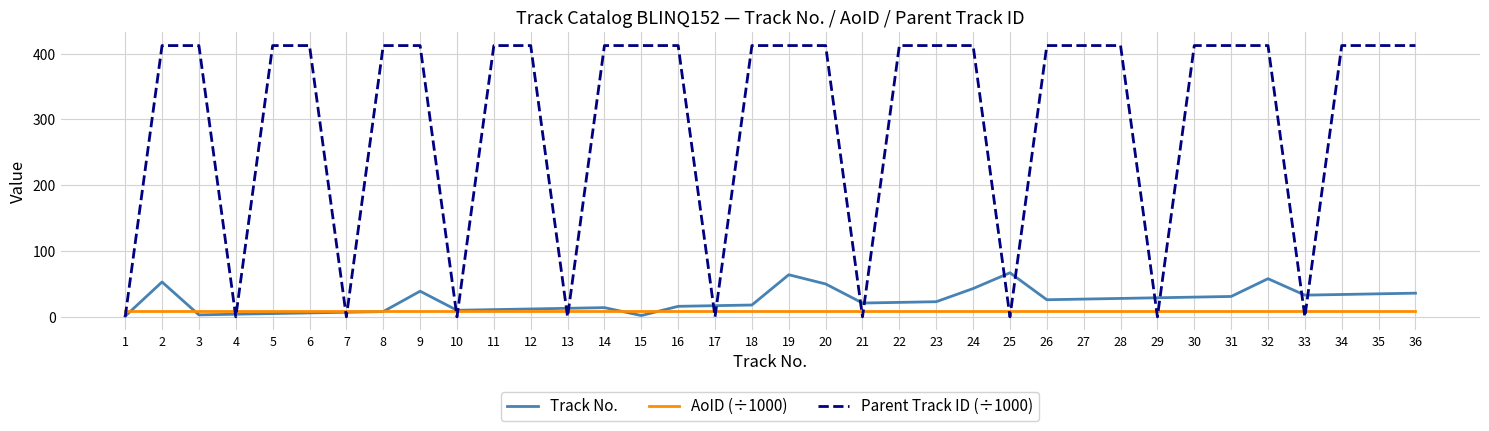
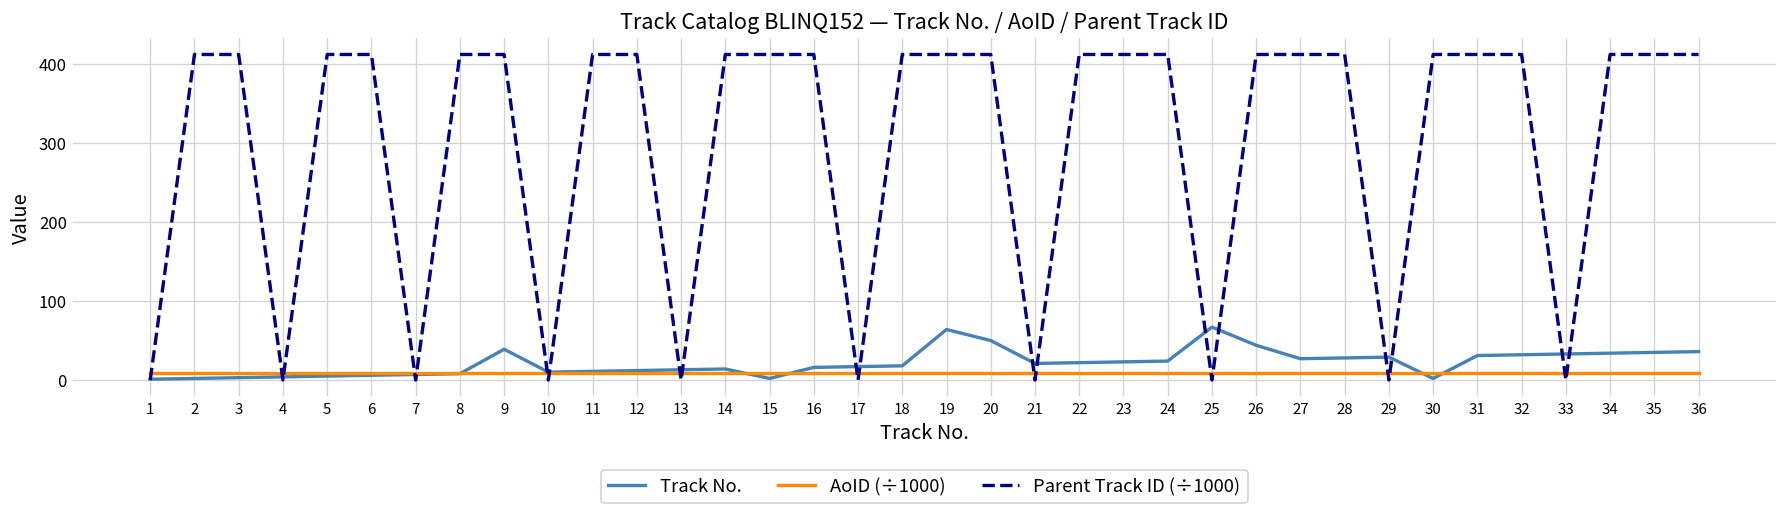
Track No., 2: 50 -> 0
Track No., 24: 40 -> 20
Track No., 26: 30 -> 40
Track No., 30: 30 -> 0
Track No., 32: 60 -> 30
